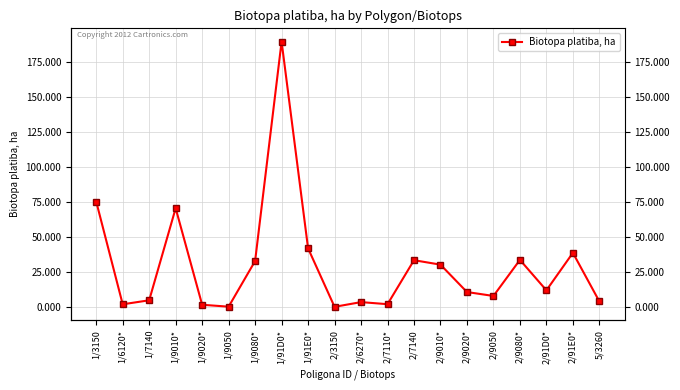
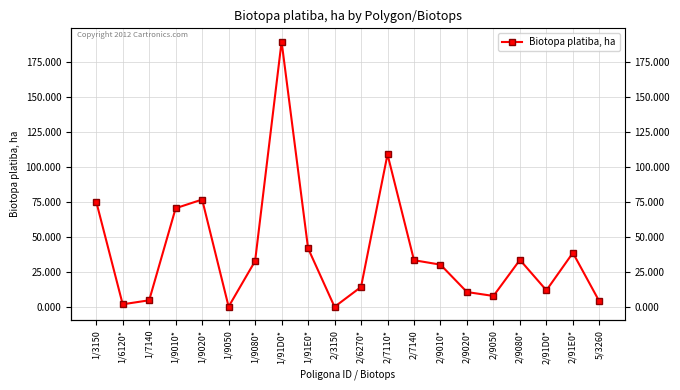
1/9020*: 2 -> 77
2/6270*: 3 -> 14
2/7110*: 2 -> 109
